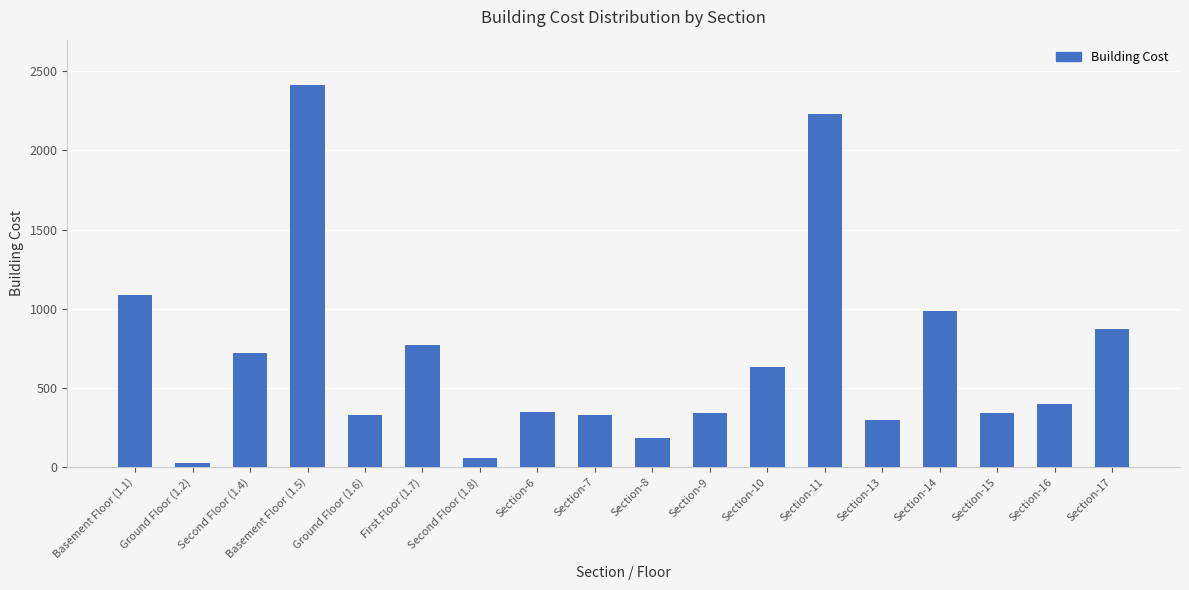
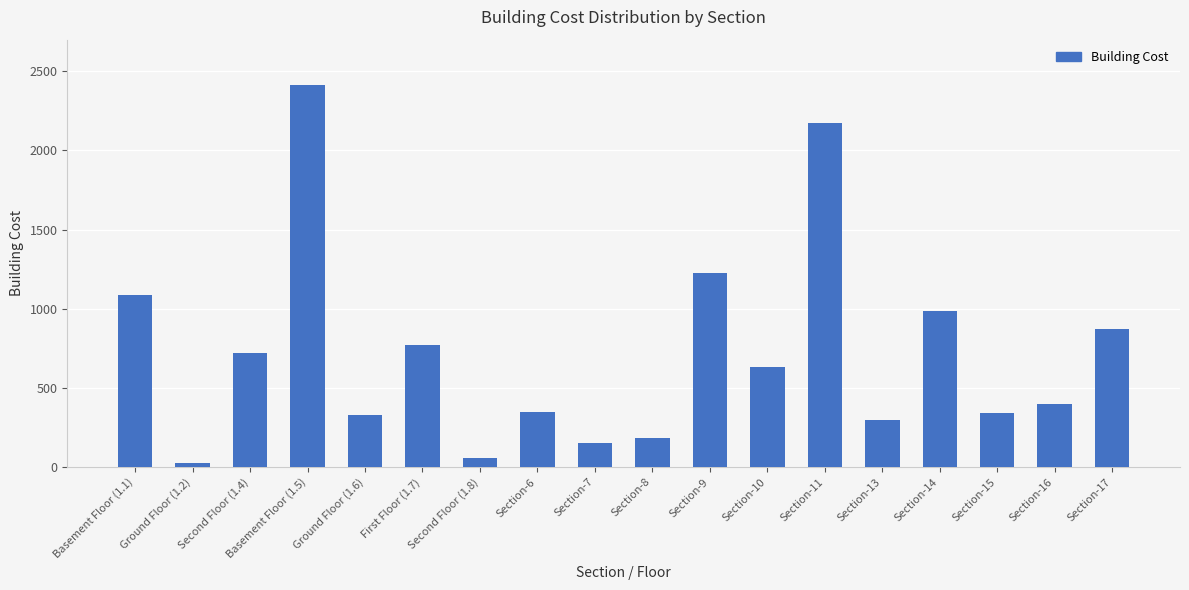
Section-7: 330 -> 160
Section-9: 340 -> 1220
Section-11: 2230 -> 2180
